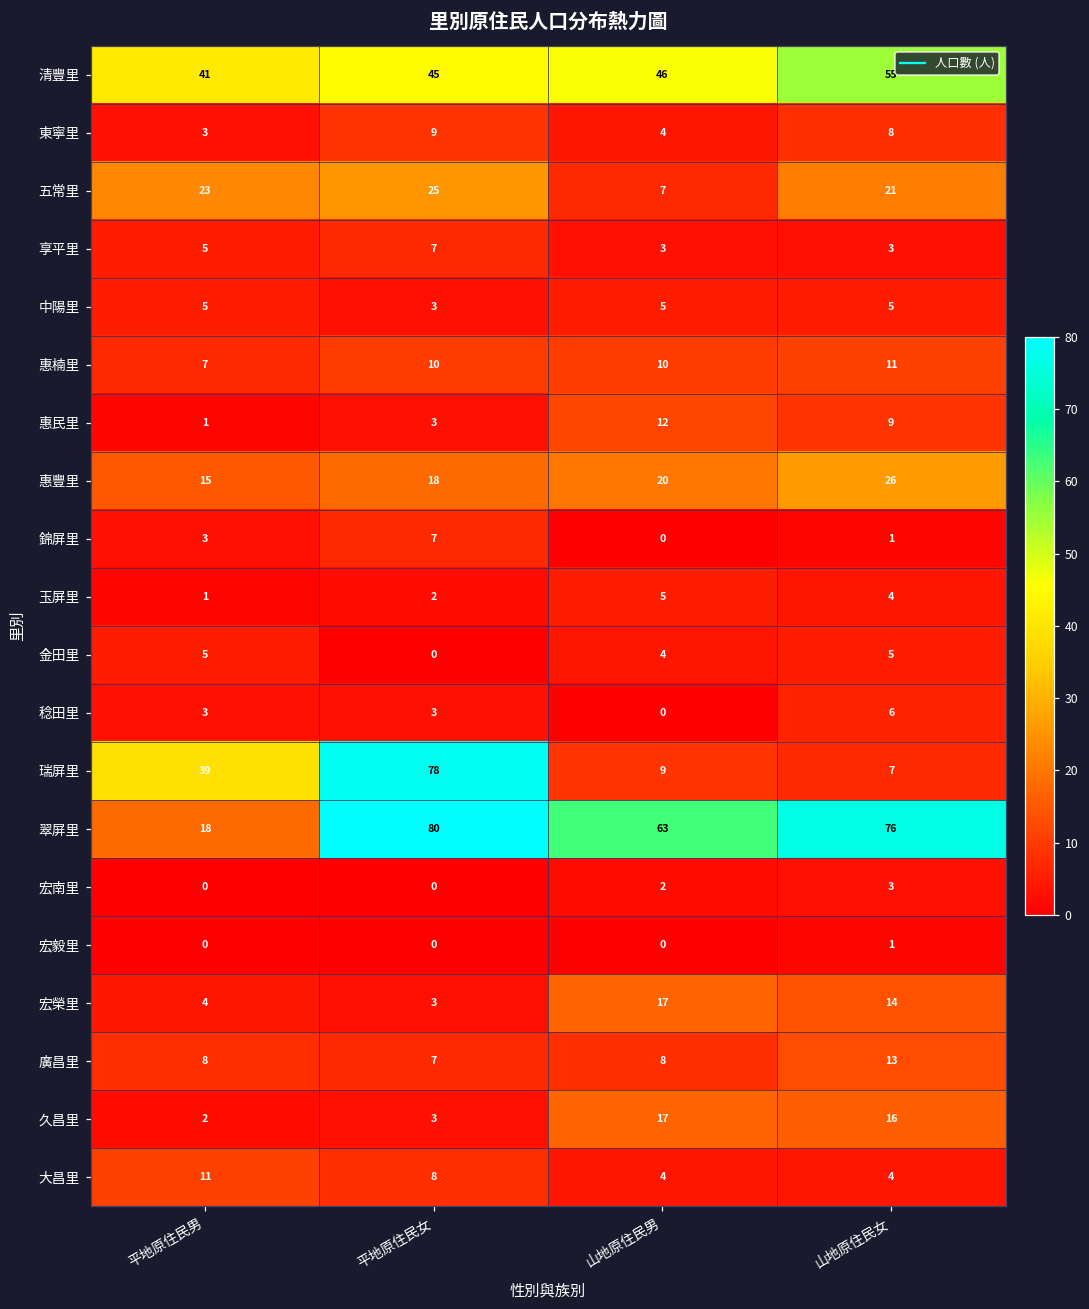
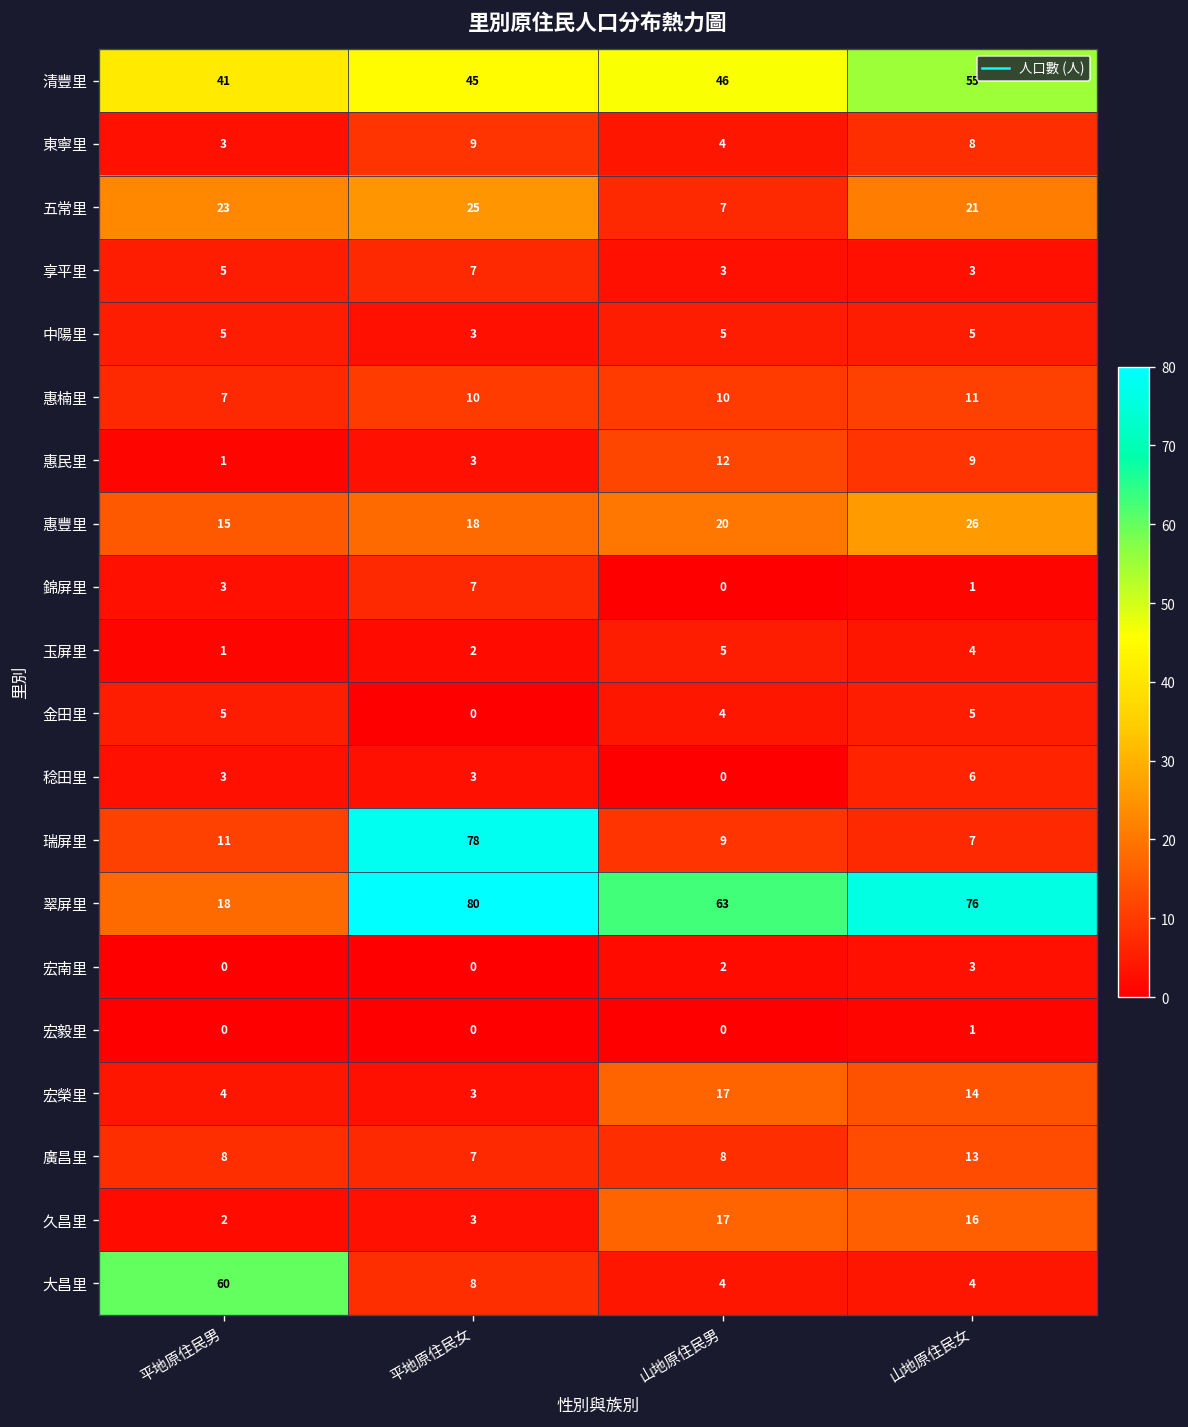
瑞屏里, 平地原住民男: 39 -> 11
大昌里, 平地原住民男: 11 -> 60
